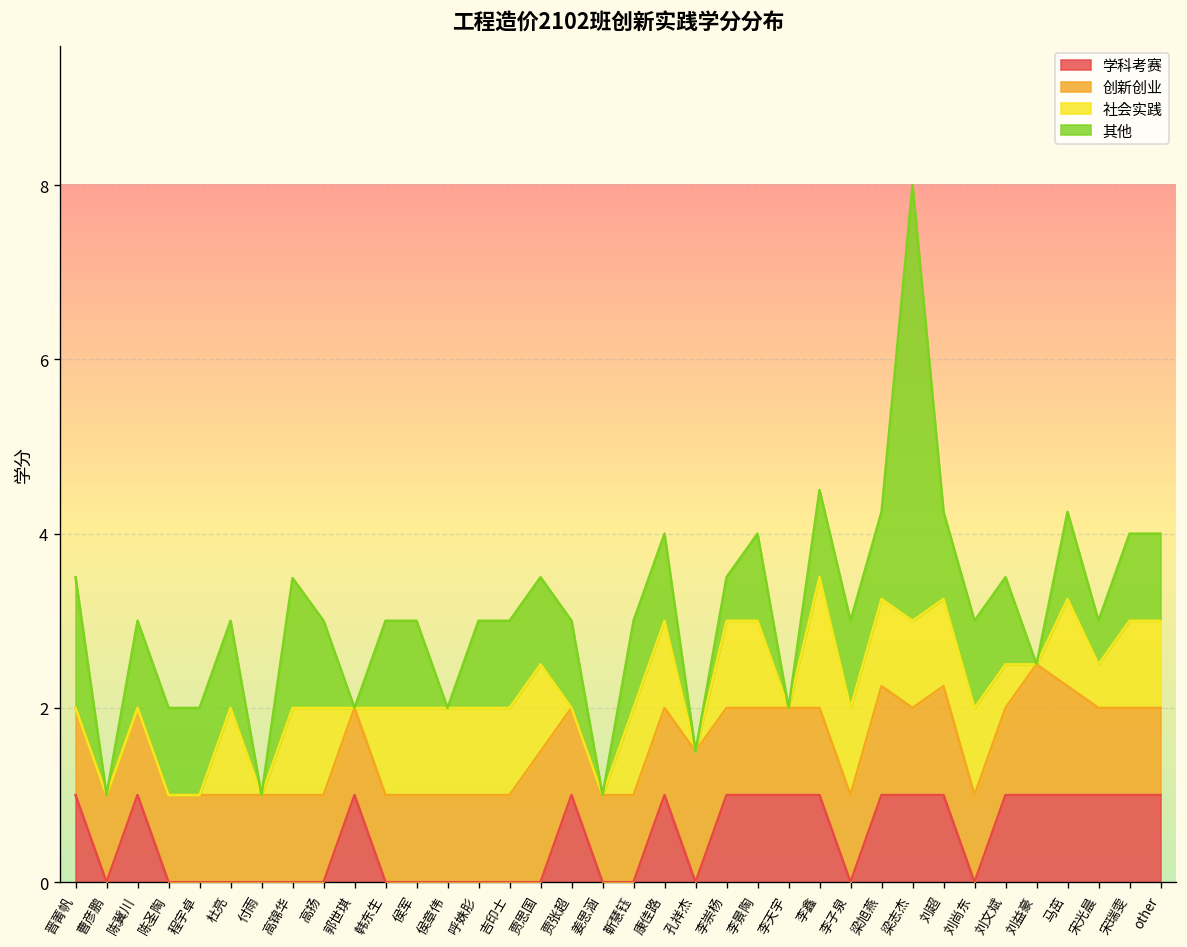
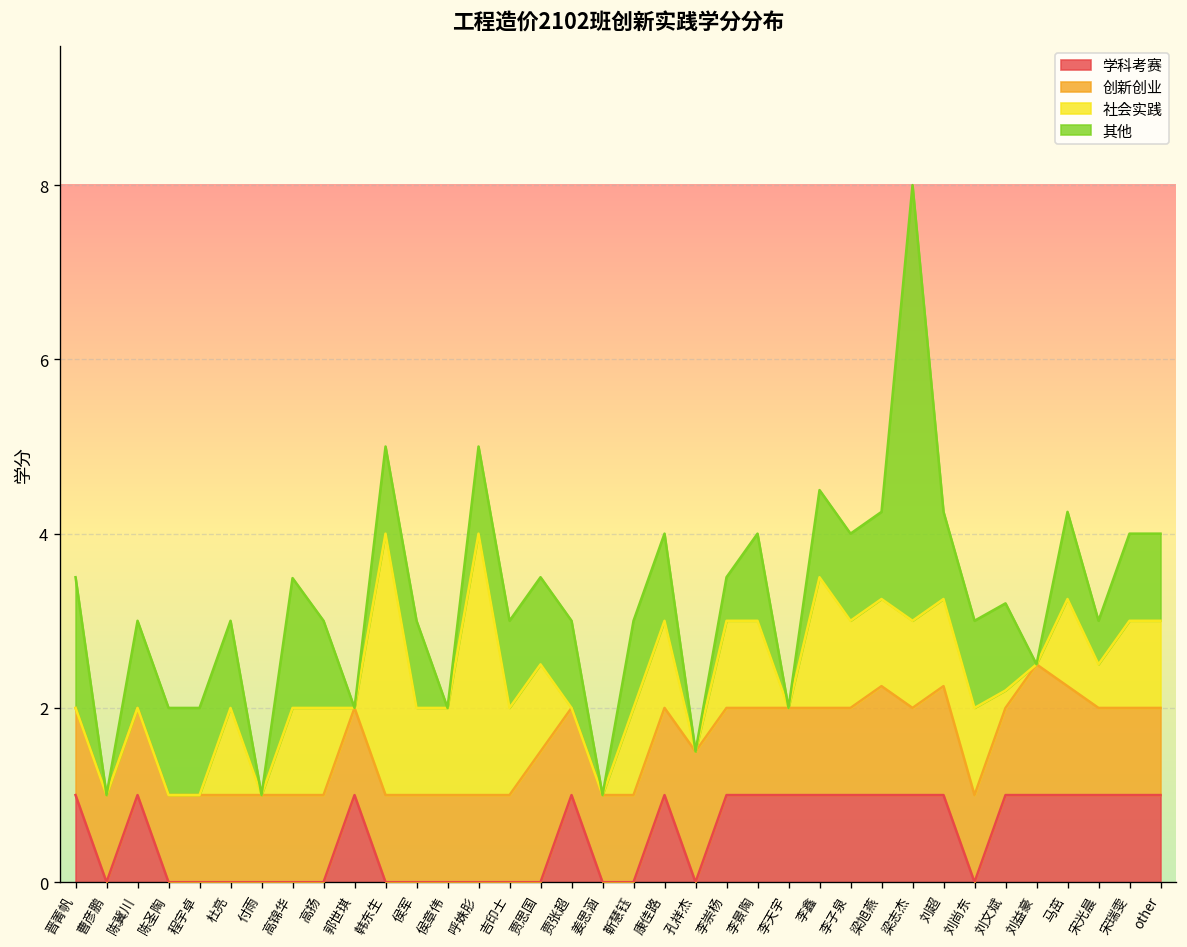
社会实践, 韩东生: 1 -> 3
社会实践, 呼姝肜: 1 -> 3
学科考赛, 李子泉: 0 -> 1
社会实践, 刘文斌: 0.5 -> 0.2
